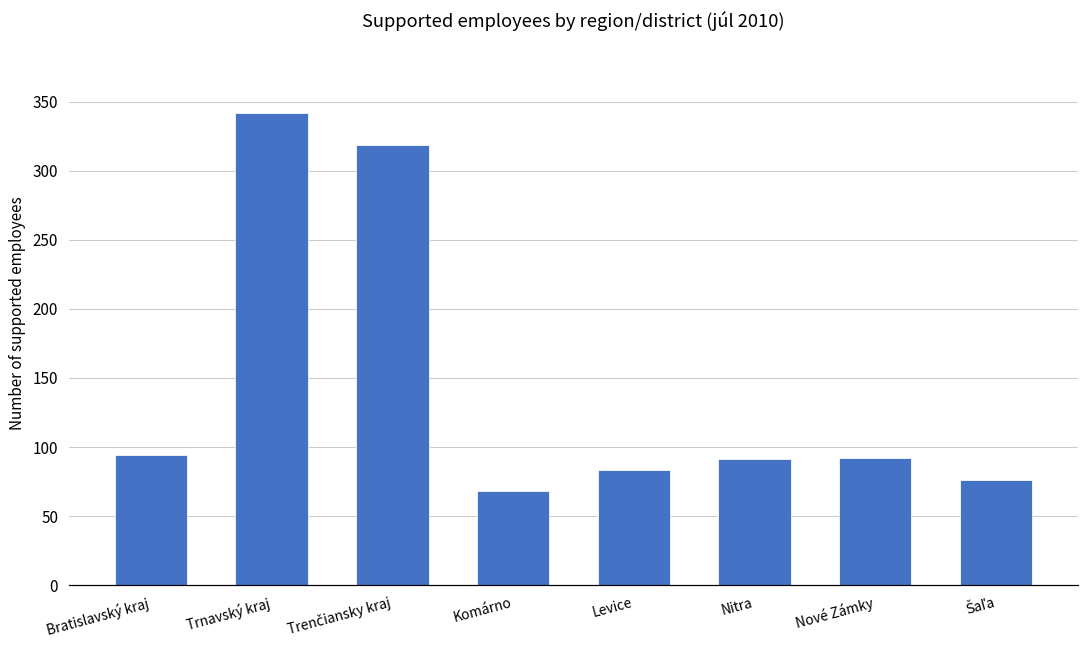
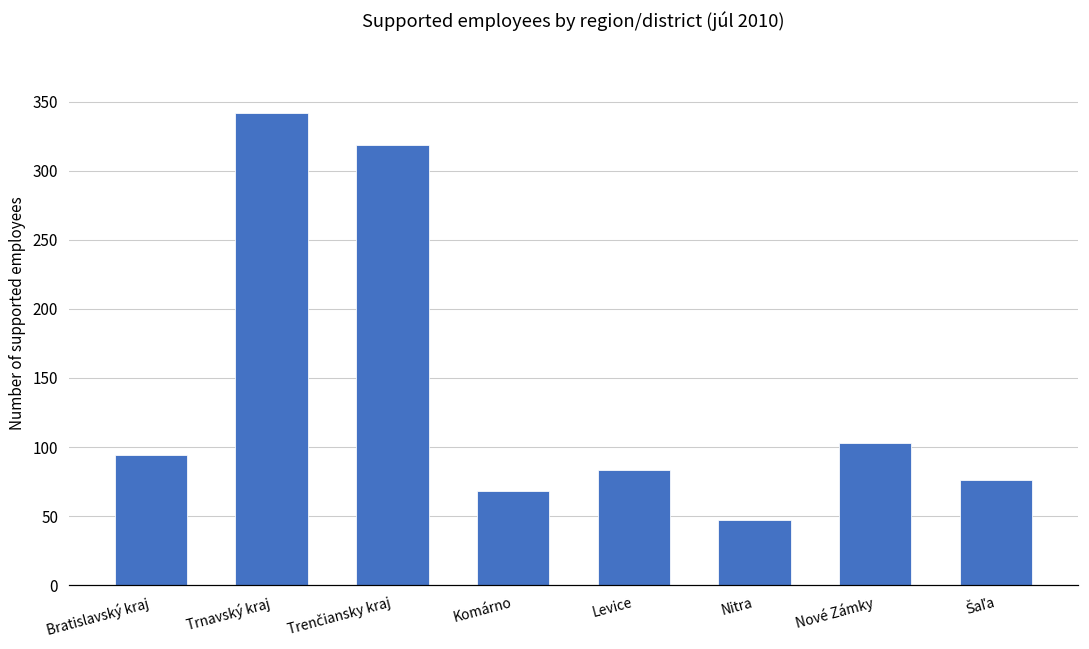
Nitra: 91 -> 47
Nové Zámky: 92 -> 103
